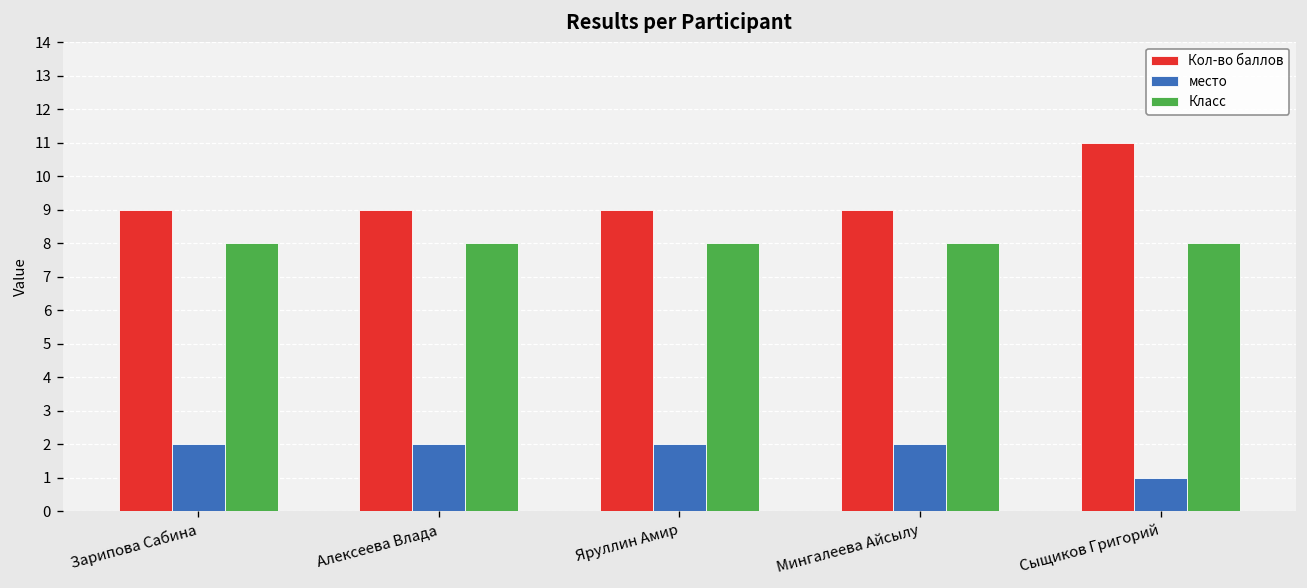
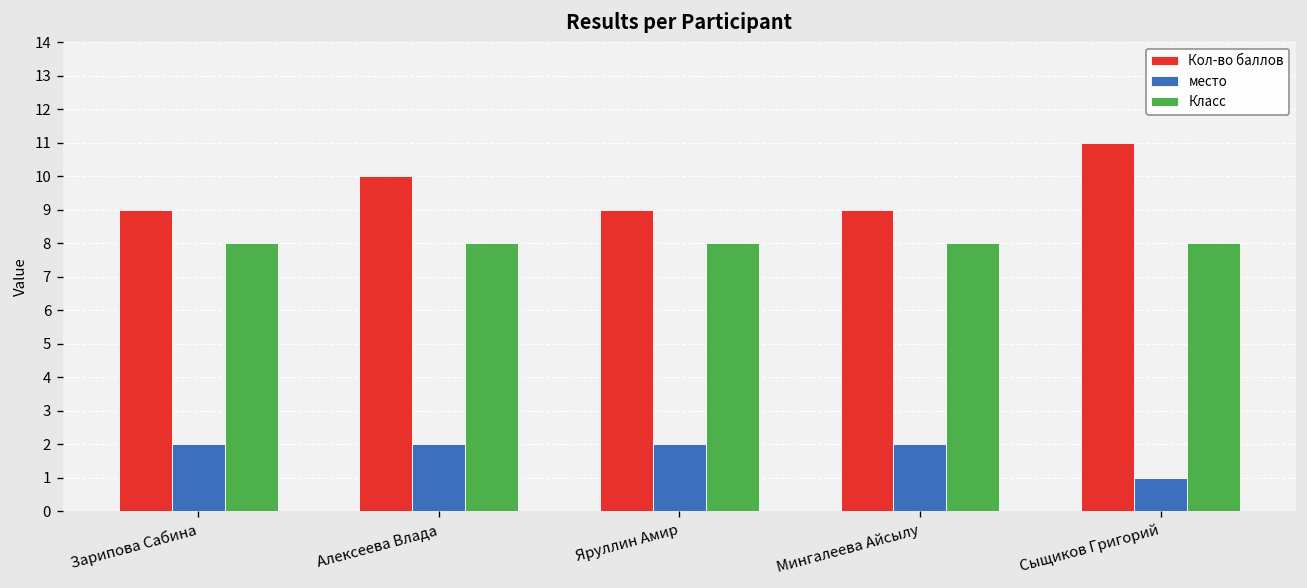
Кол-во баллов, Алексеева Влада: 9 -> 10
